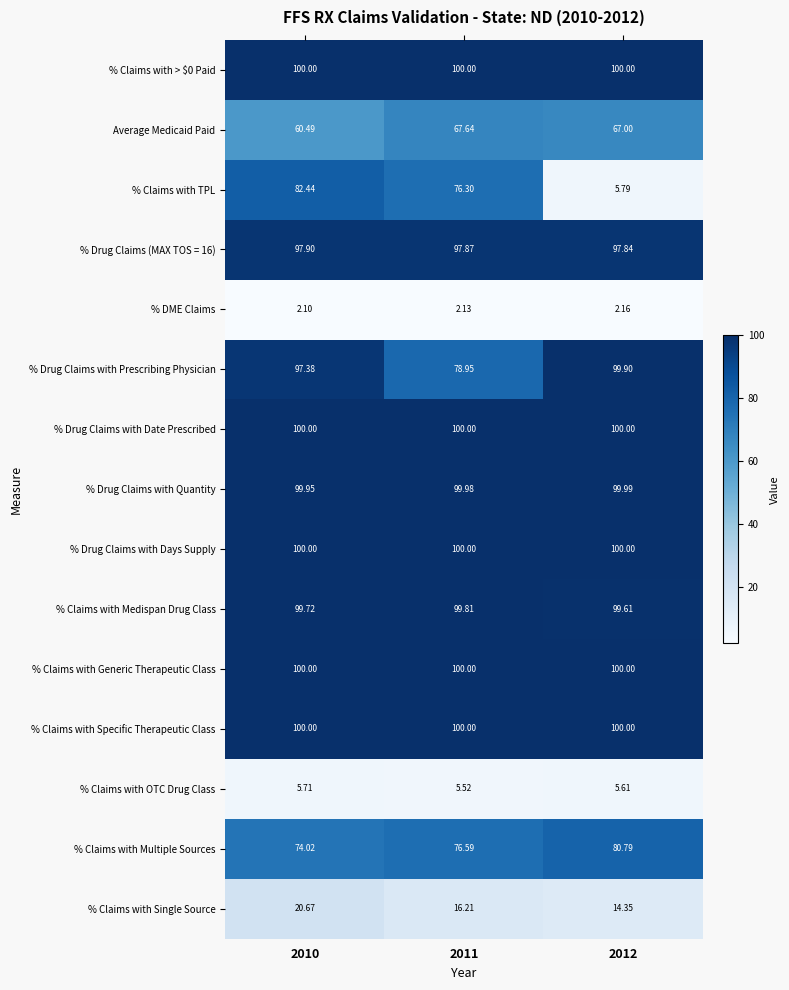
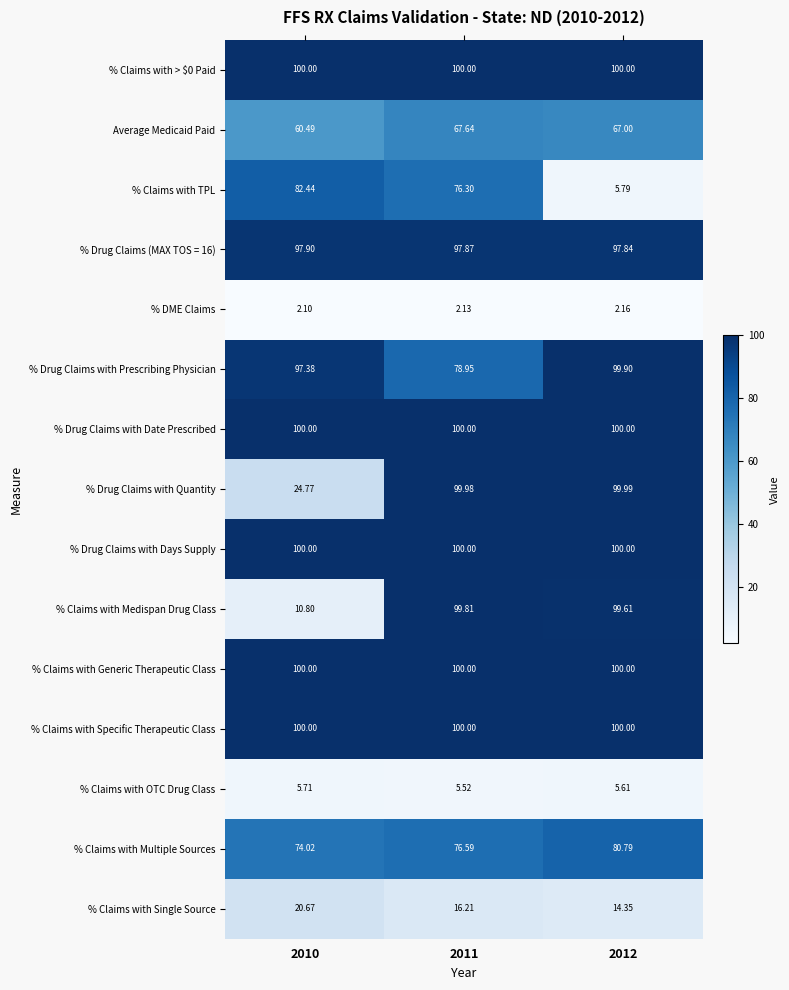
% Drug Claims with Quantity, 2010: 99.95 -> 24.77
% Claims with Medispan Drug Class, 2010: 99.72 -> 10.80
